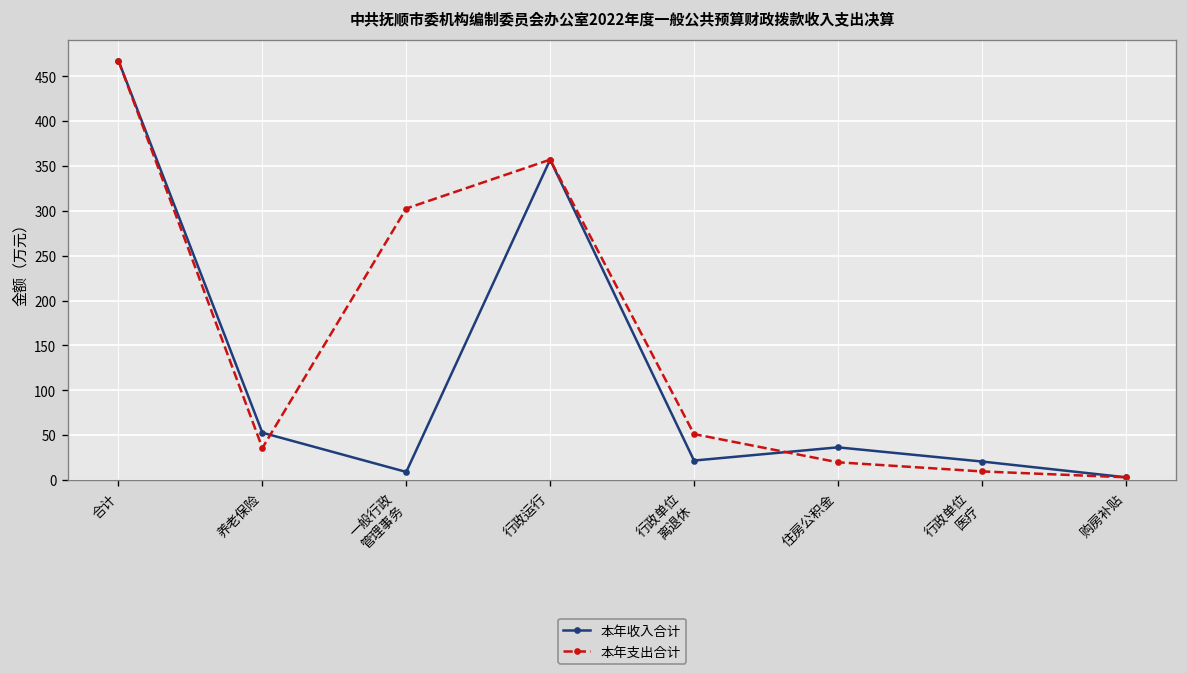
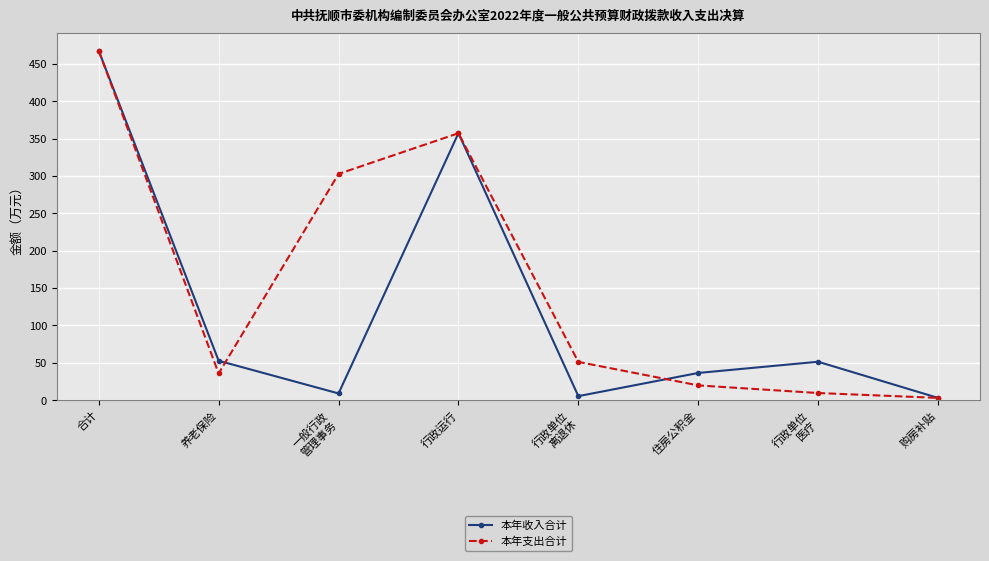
本年收入合计, 行政单位 离退休: 20 -> 10
本年收入合计, 行政单位 医疗: 20 -> 50
